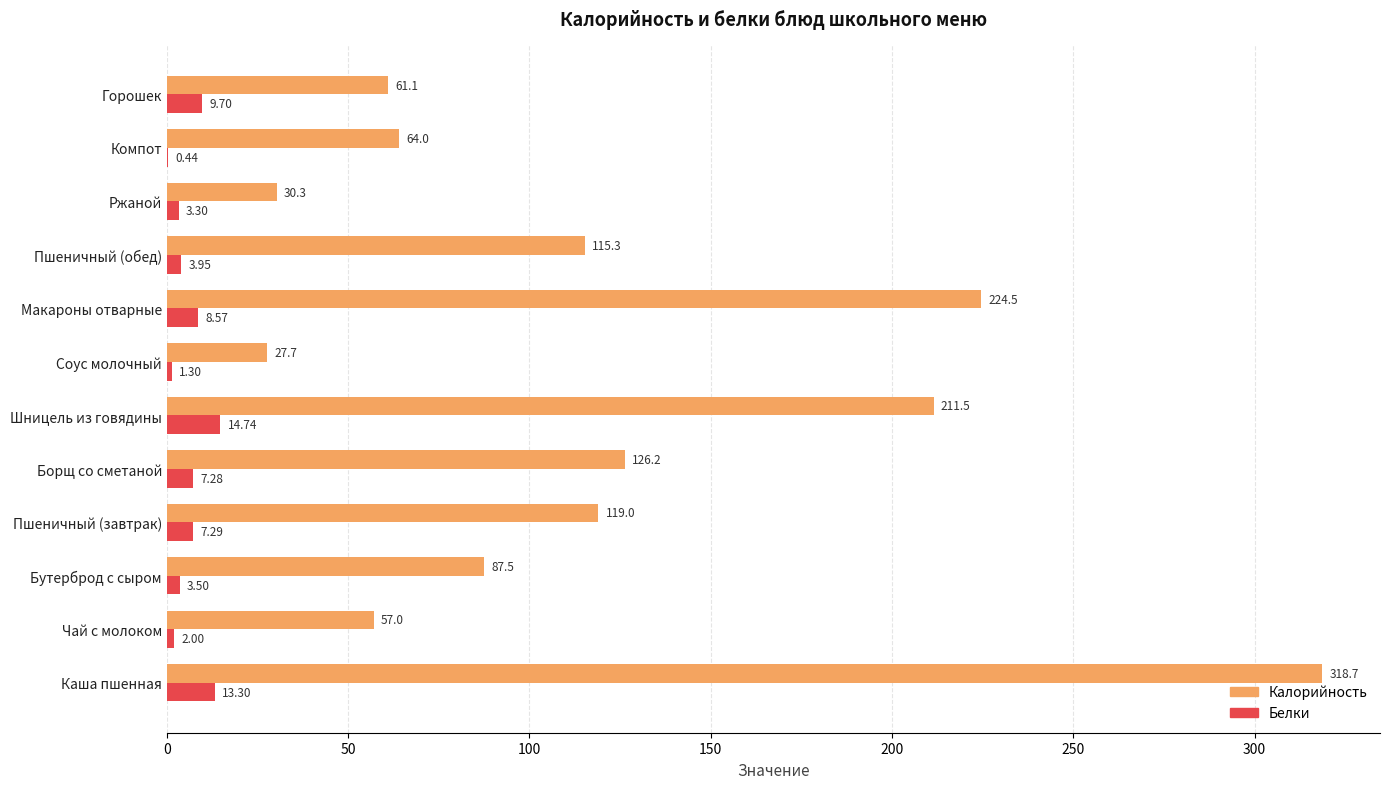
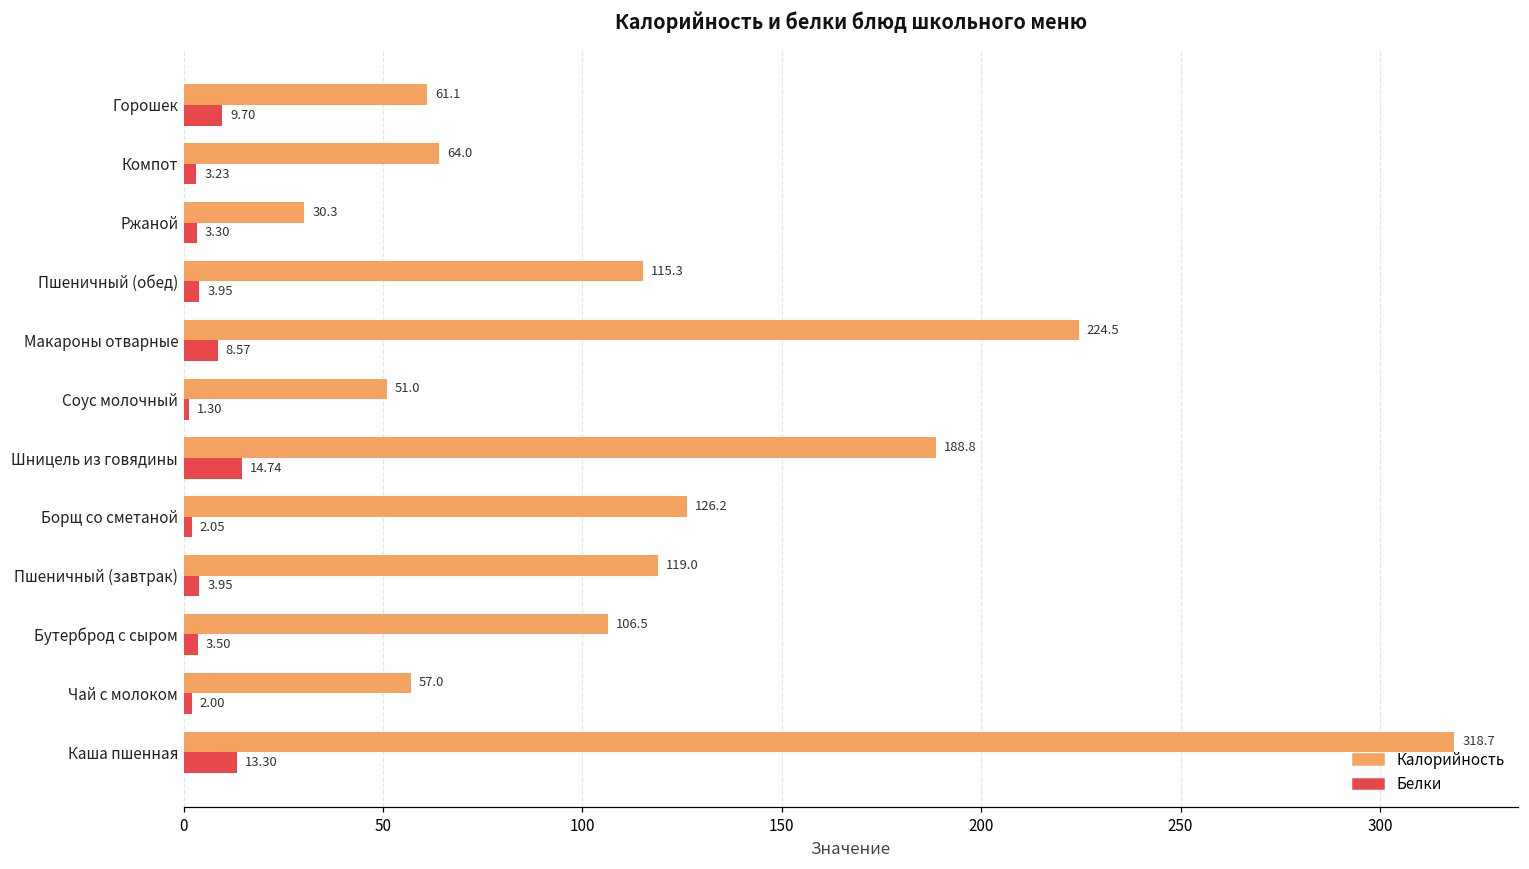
Белки, Компот: 0.44 -> 3.23
Калорийность, Соус молочный: 27.7 -> 51.0
Калорийность, Шницель из говядины: 211.5 -> 188.8
Белки, Борщ со сметаной: 7.28 -> 2.05
Белки, Пшеничный (завтрак): 7.29 -> 3.95
Калорийность, Бутерброд с сыром: 87.5 -> 106.5
